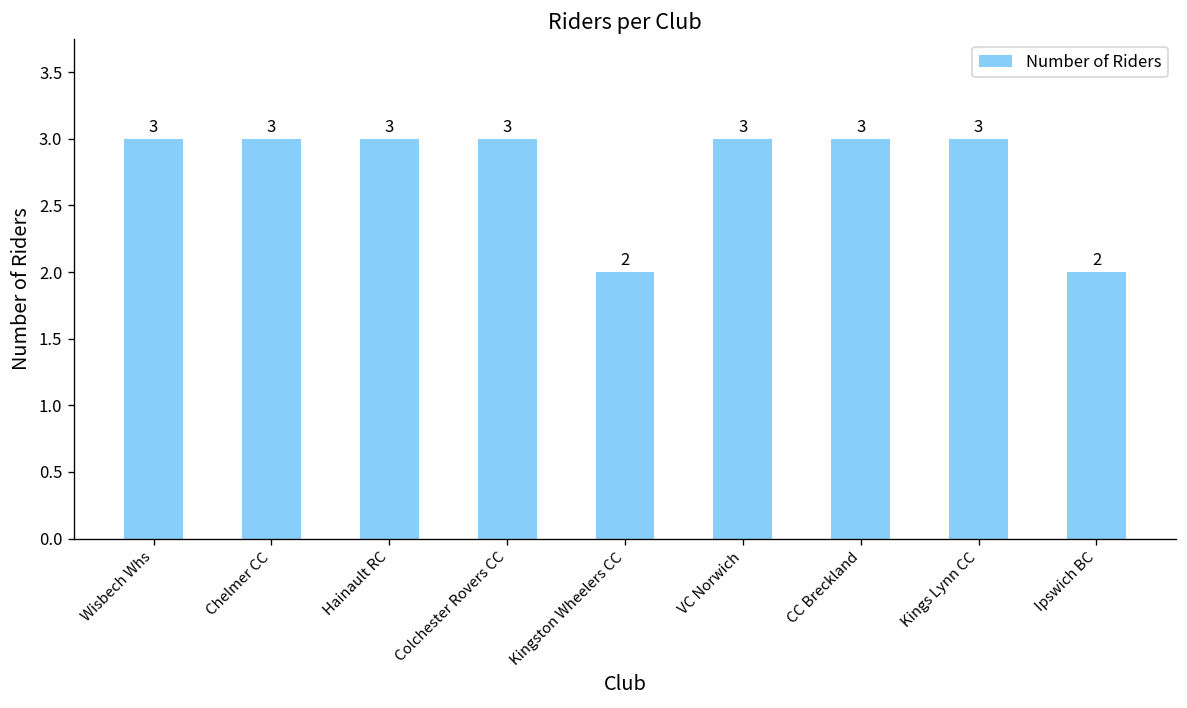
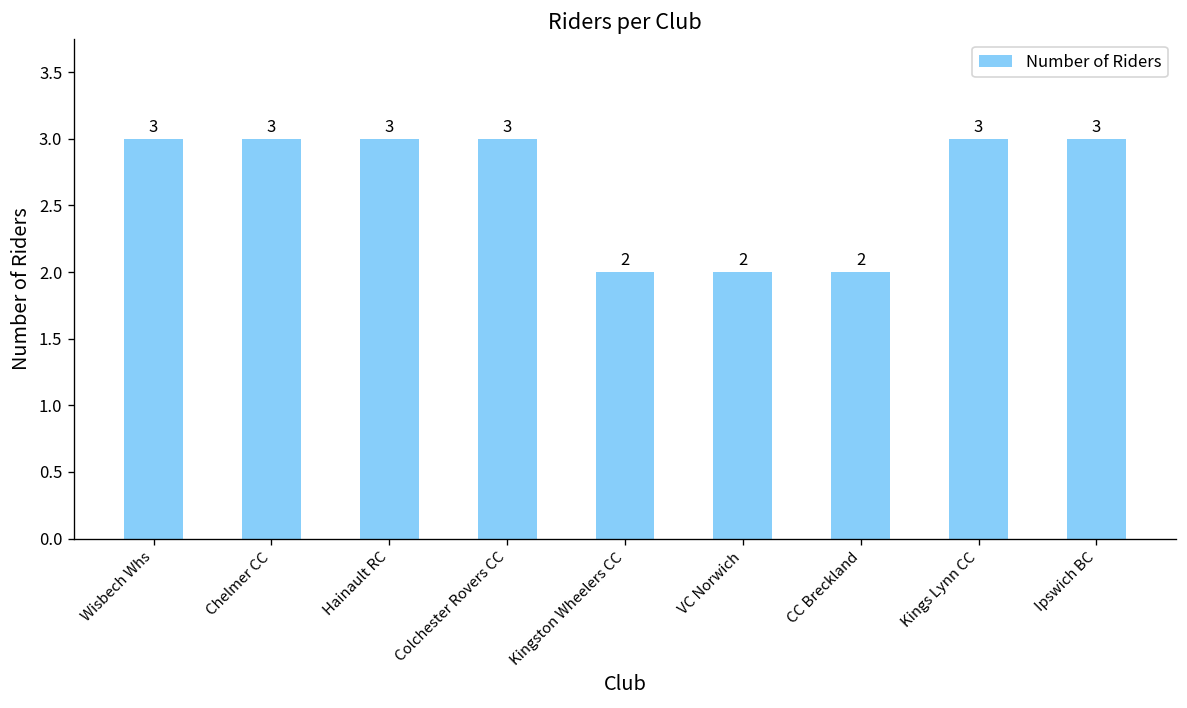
VC Norwich: 3 -> 2
CC Breckland: 3 -> 2
Ipswich BC: 2 -> 3
